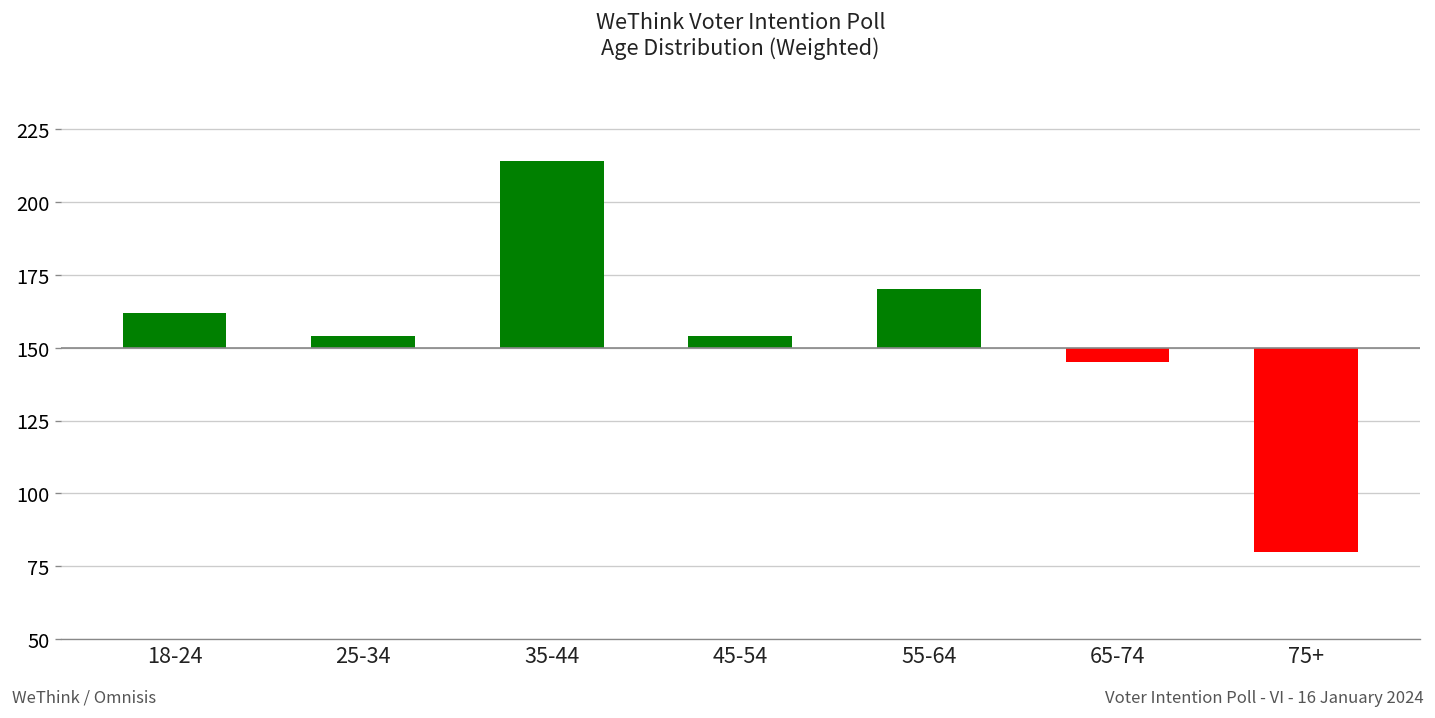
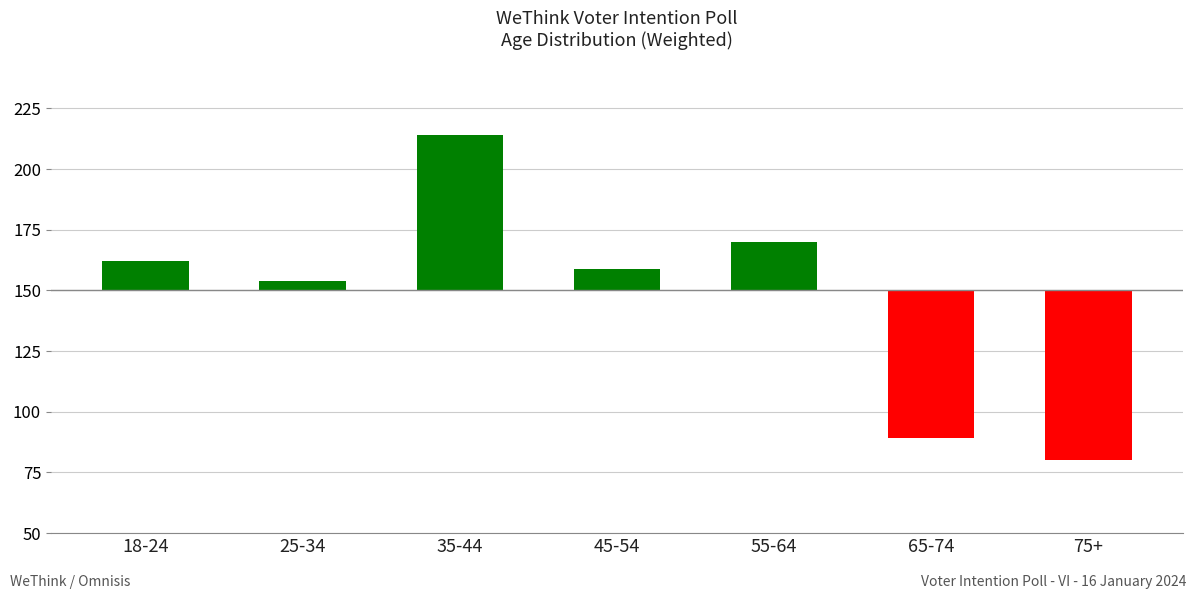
45-54: 154 -> 159
65-74: 145 -> 89
